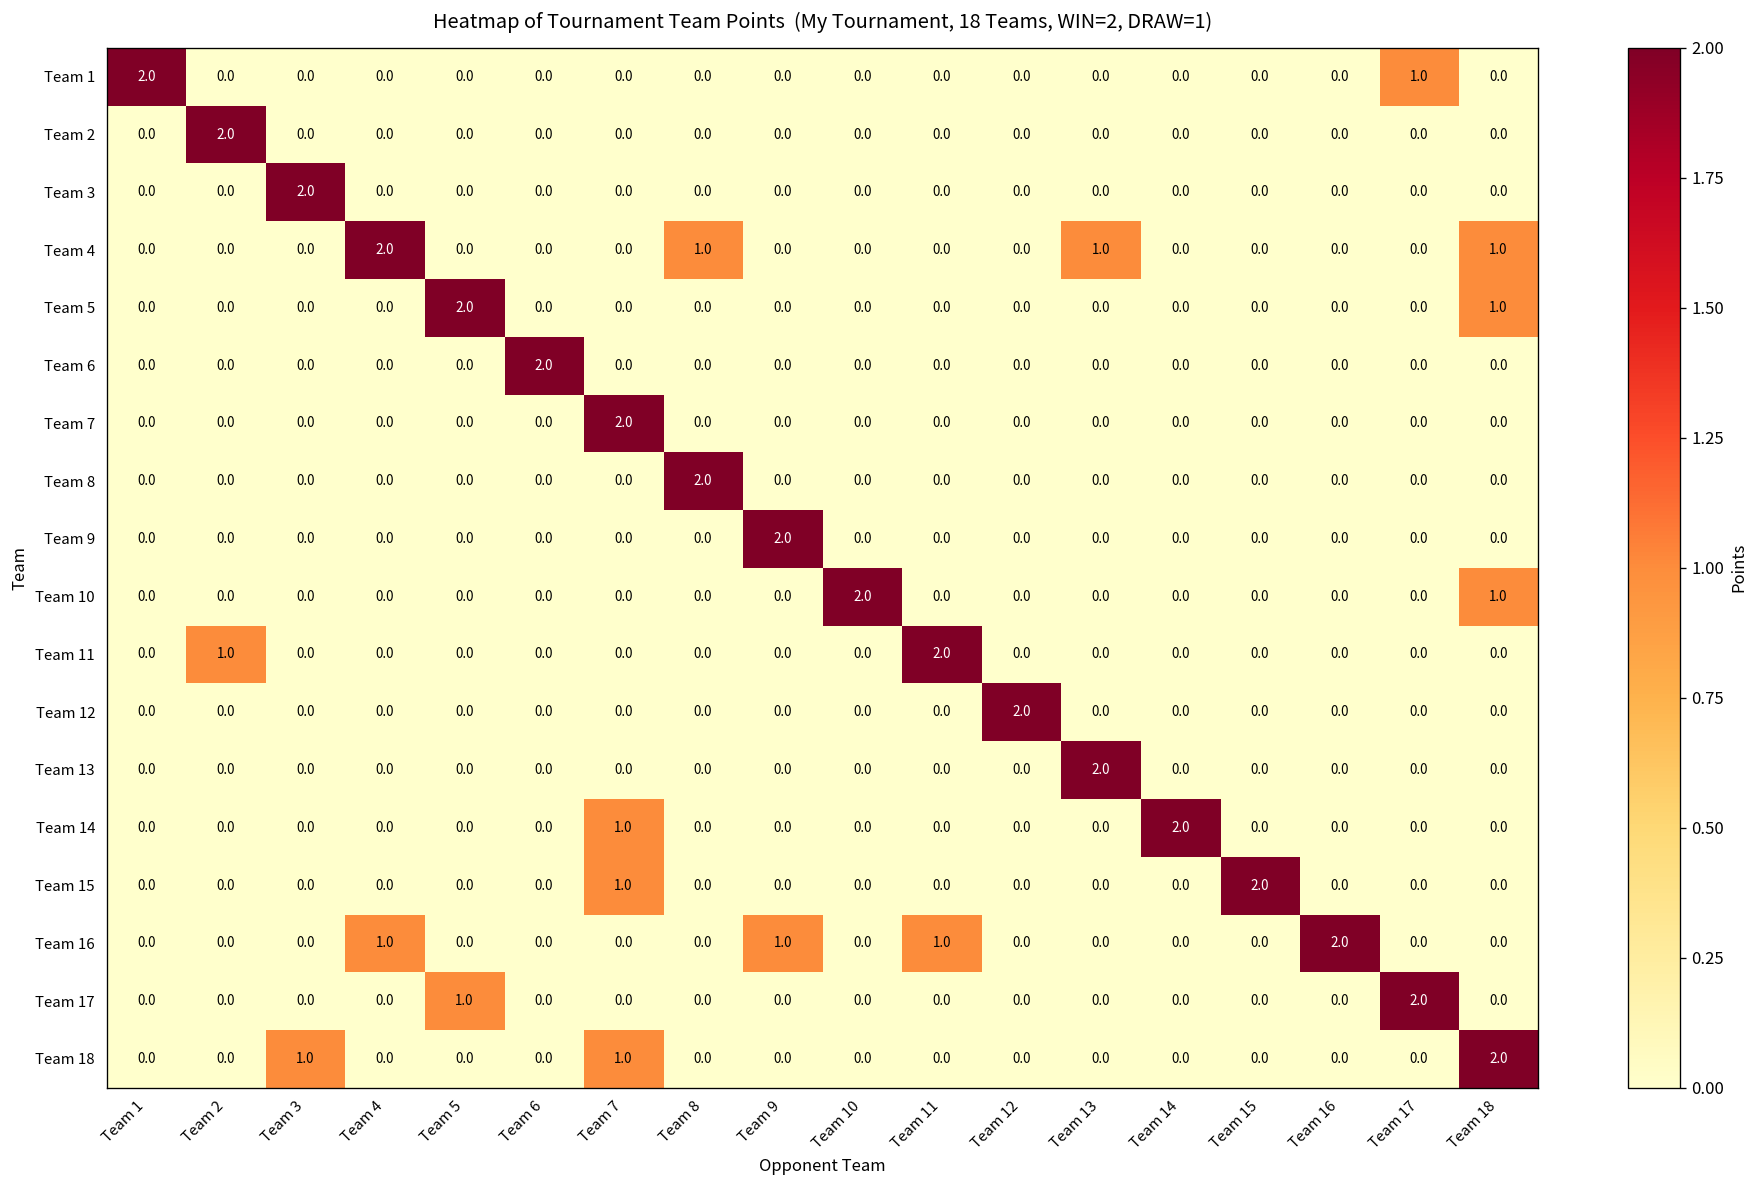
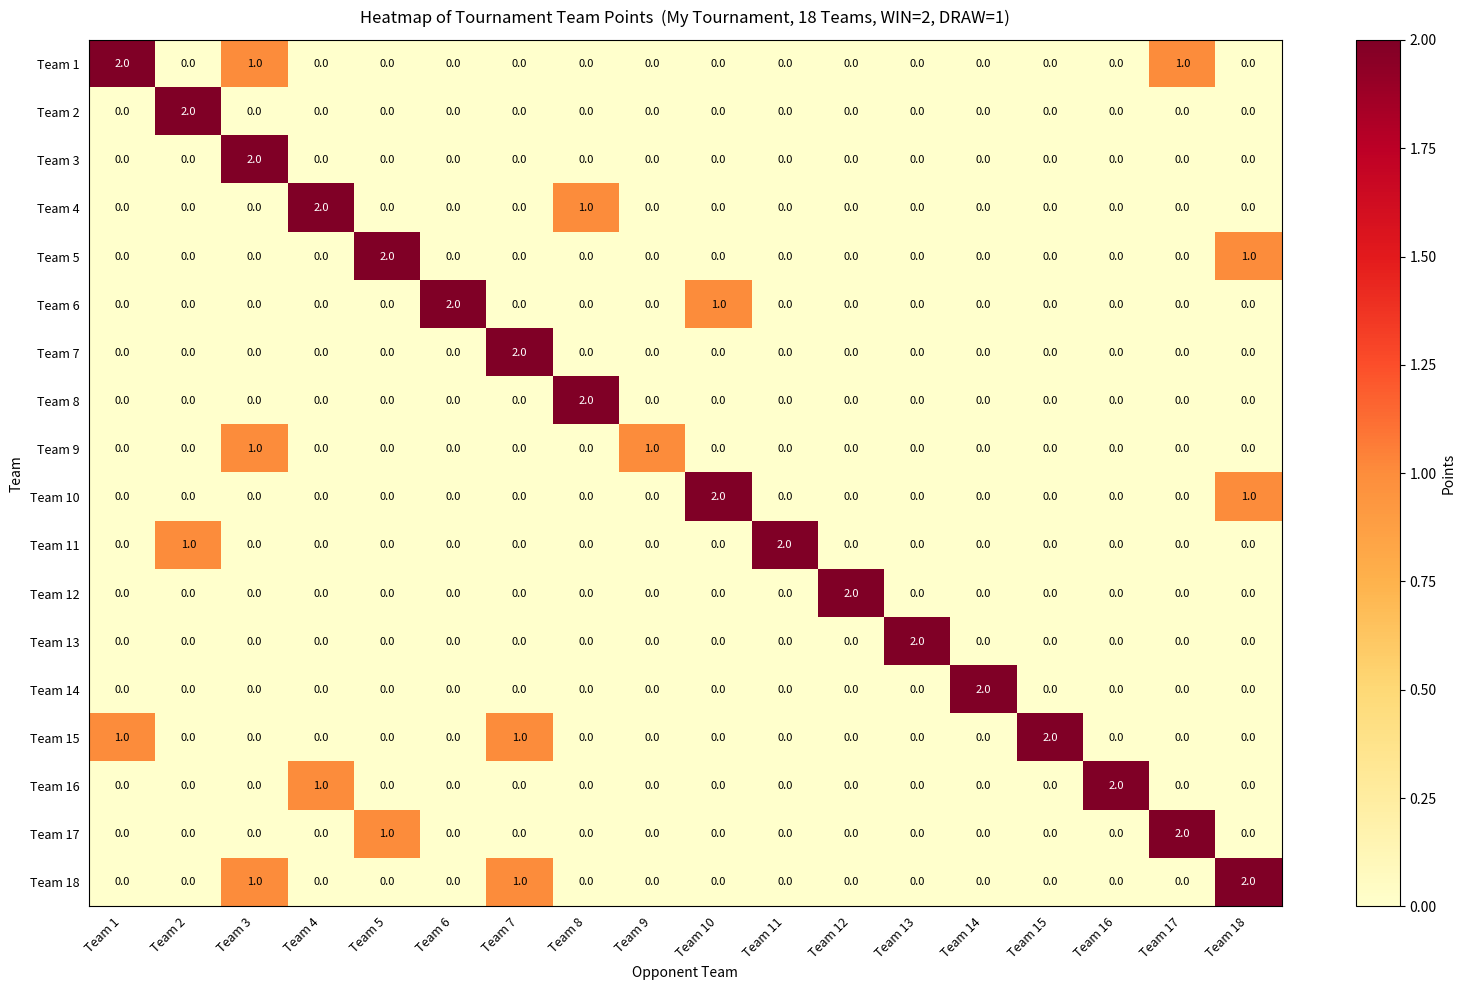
Team 1, Team 3: 0.0 -> 1.0
Team 4, Team 13: 1.0 -> 0.0
Team 4, Team 18: 1.0 -> 0.0
Team 6, Team 10: 0.0 -> 1.0
Team 9, Team 3: 0.0 -> 1.0
Team 9, Team 9: 2.0 -> 1.0
Team 14, Team 7: 1.0 -> 0.0
Team 15, Team 1: 0.0 -> 1.0
Team 16, Team 9: 1.0 -> 0.0
Team 16, Team 11: 1.0 -> 0.0
